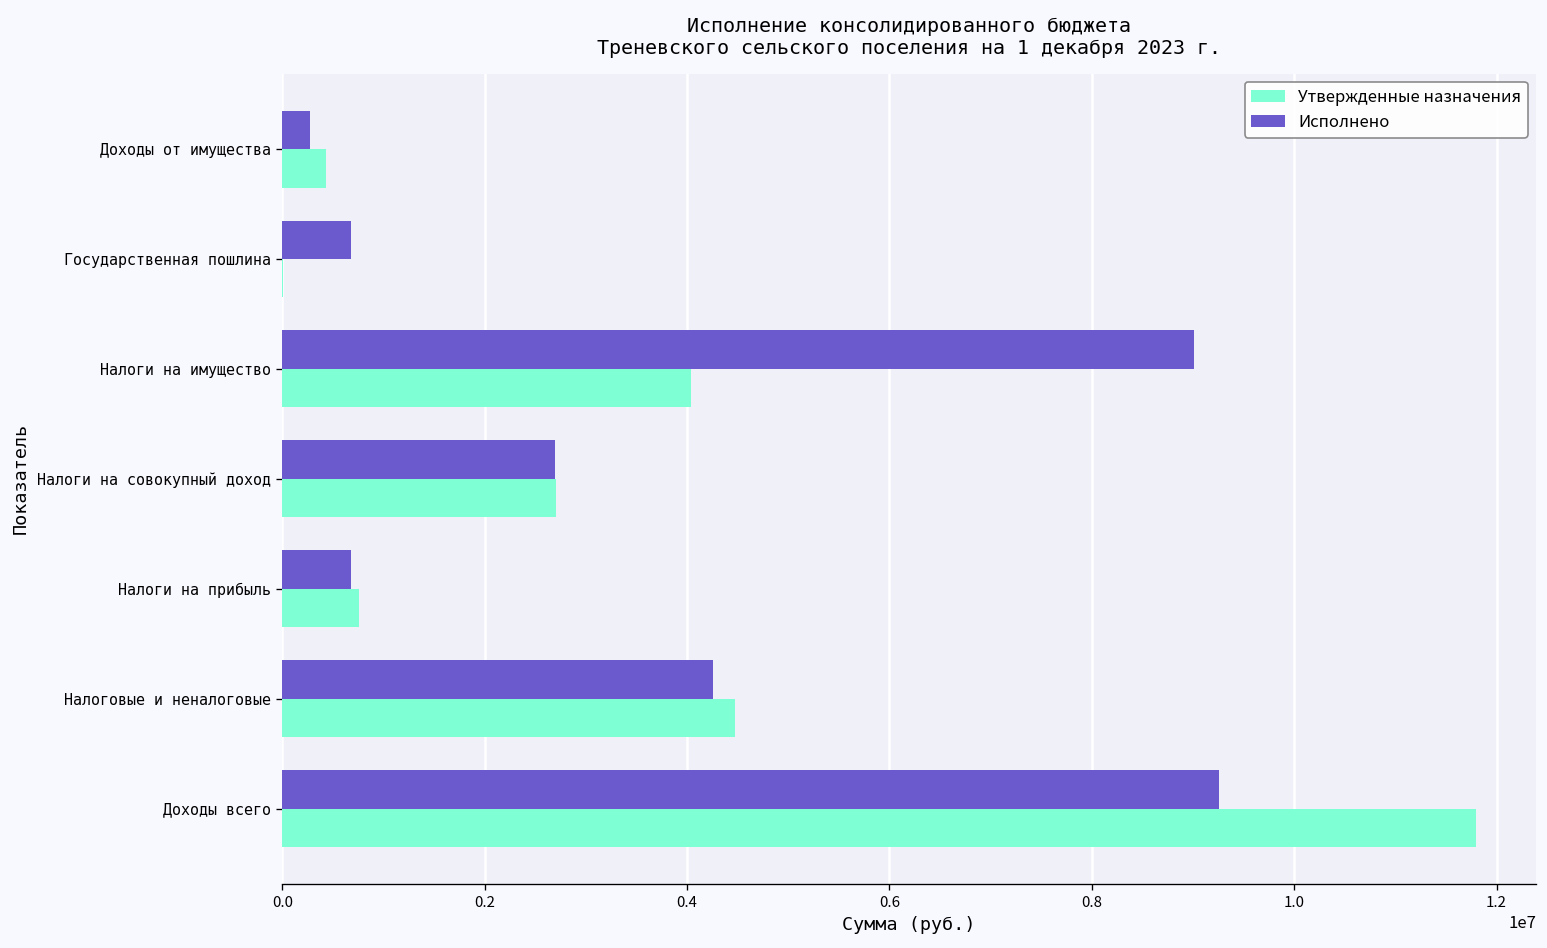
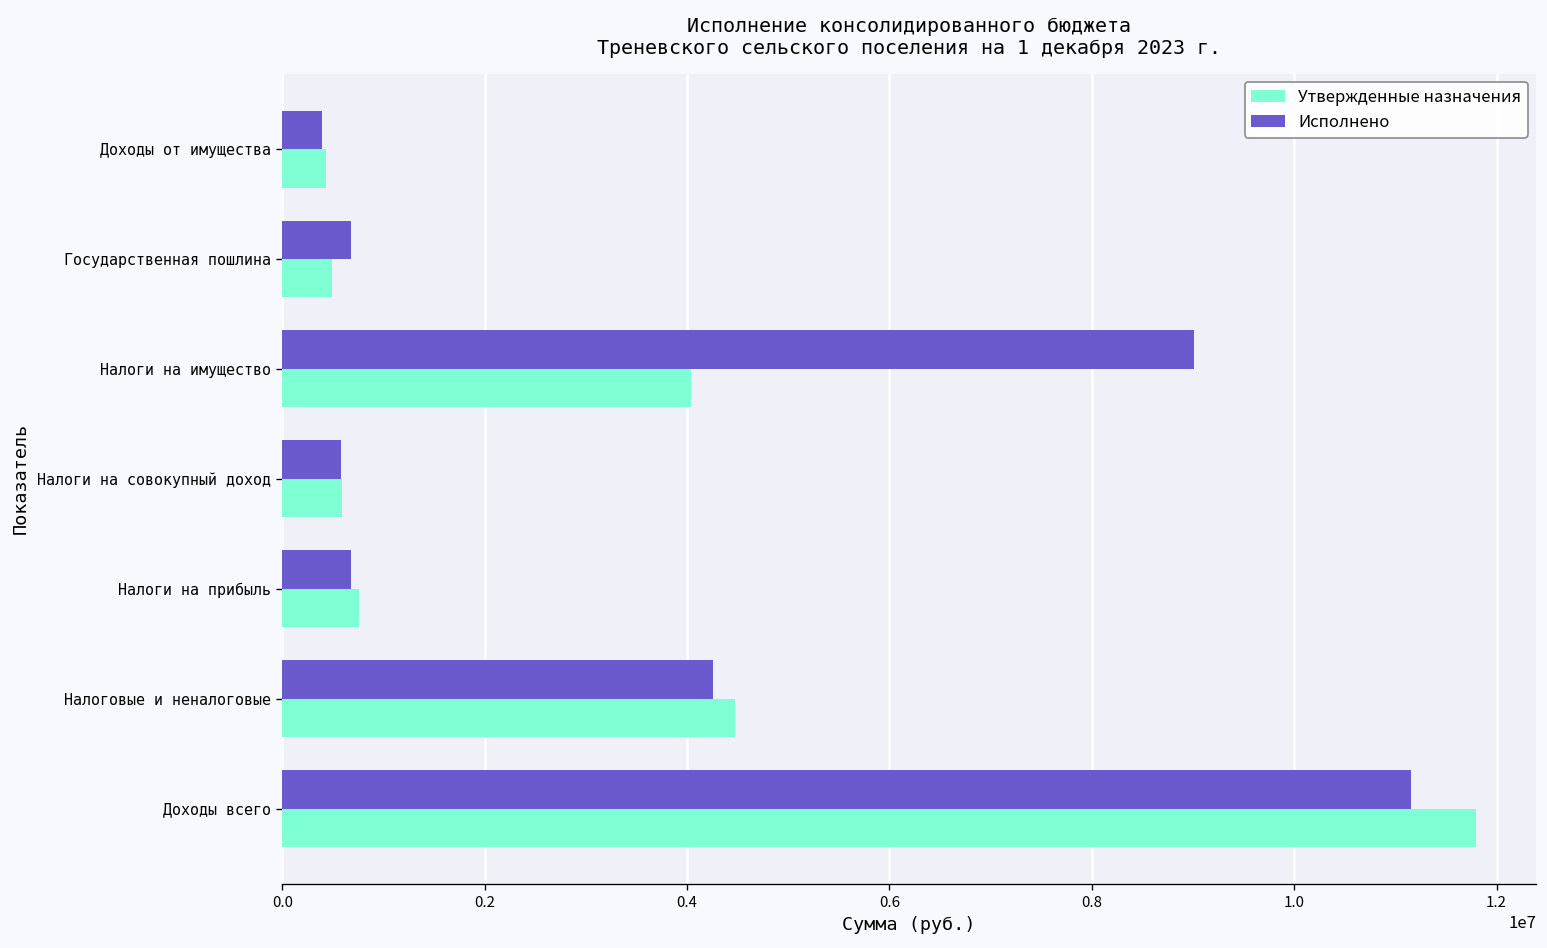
Исполнено, Доходы от имущества: 300000 -> 400000
Утвержденные назначения, Государственная пошлина: 0 -> 500000
Исполнено, Налоги на совокупный доход: 2700000 -> 600000
Утвержденные назначения, Налоги на совокупный доход: 2700000 -> 600000
Исполнено, Доходы всего: 9300000 -> 11200000
